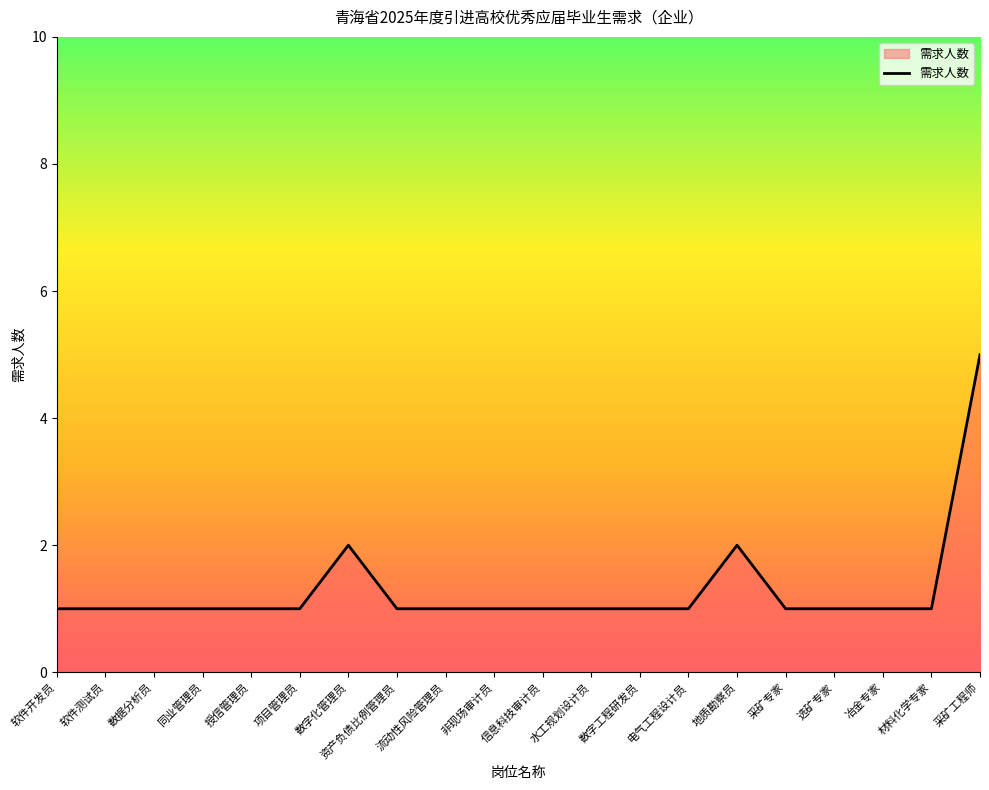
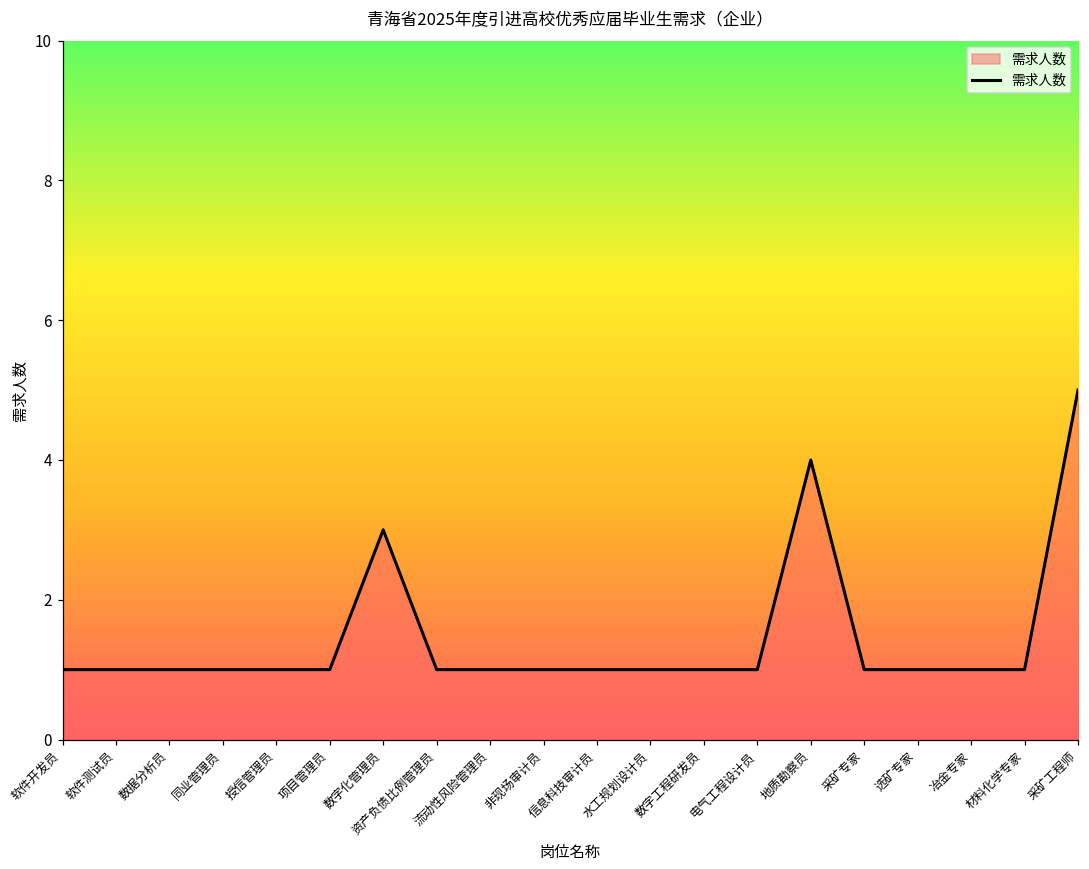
数字化管理员: 2 -> 3
地质勘察员: 2 -> 4
